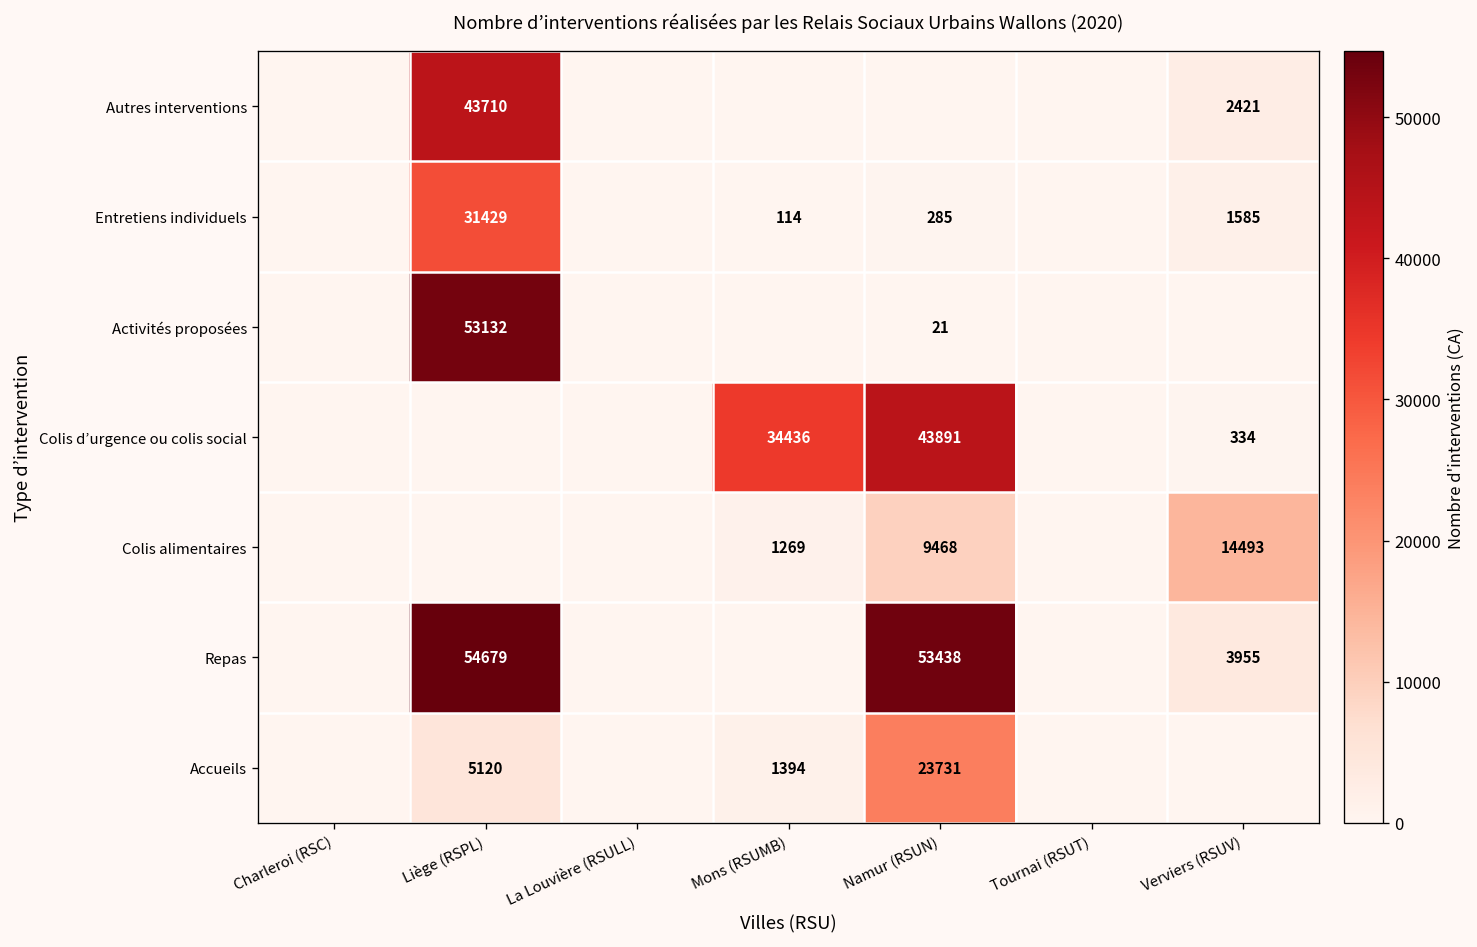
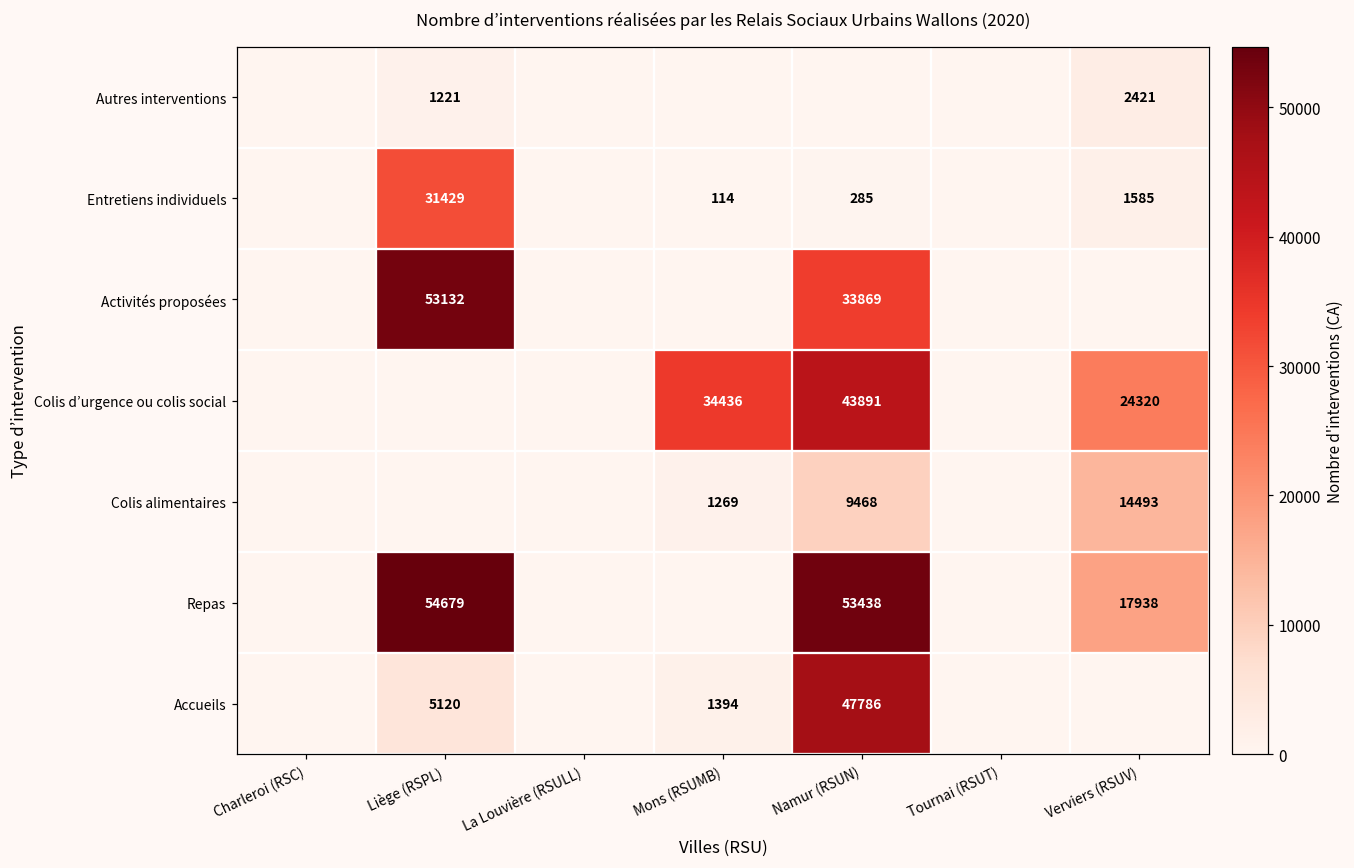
Autres interventions, Liège (RSPL): 43710 -> 1221
Activités proposées, Namur (RSUN): 21 -> 33869
Colis d’urgence ou colis social, Verviers (RSUV): 334 -> 24320
Repas, Verviers (RSUV): 3955 -> 17938
Accueils, Namur (RSUN): 23731 -> 47786
